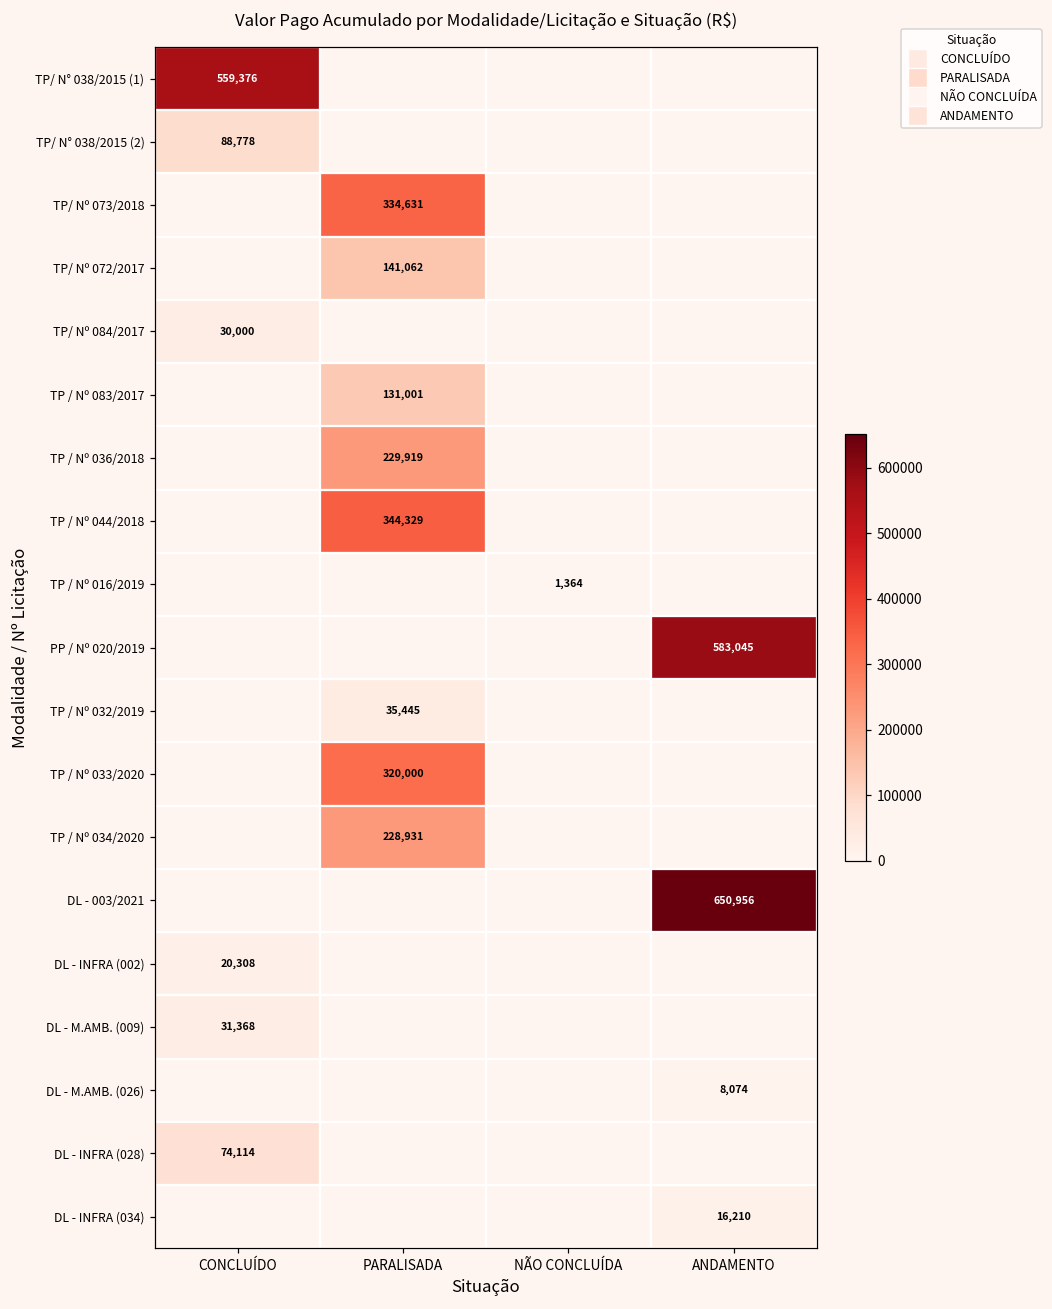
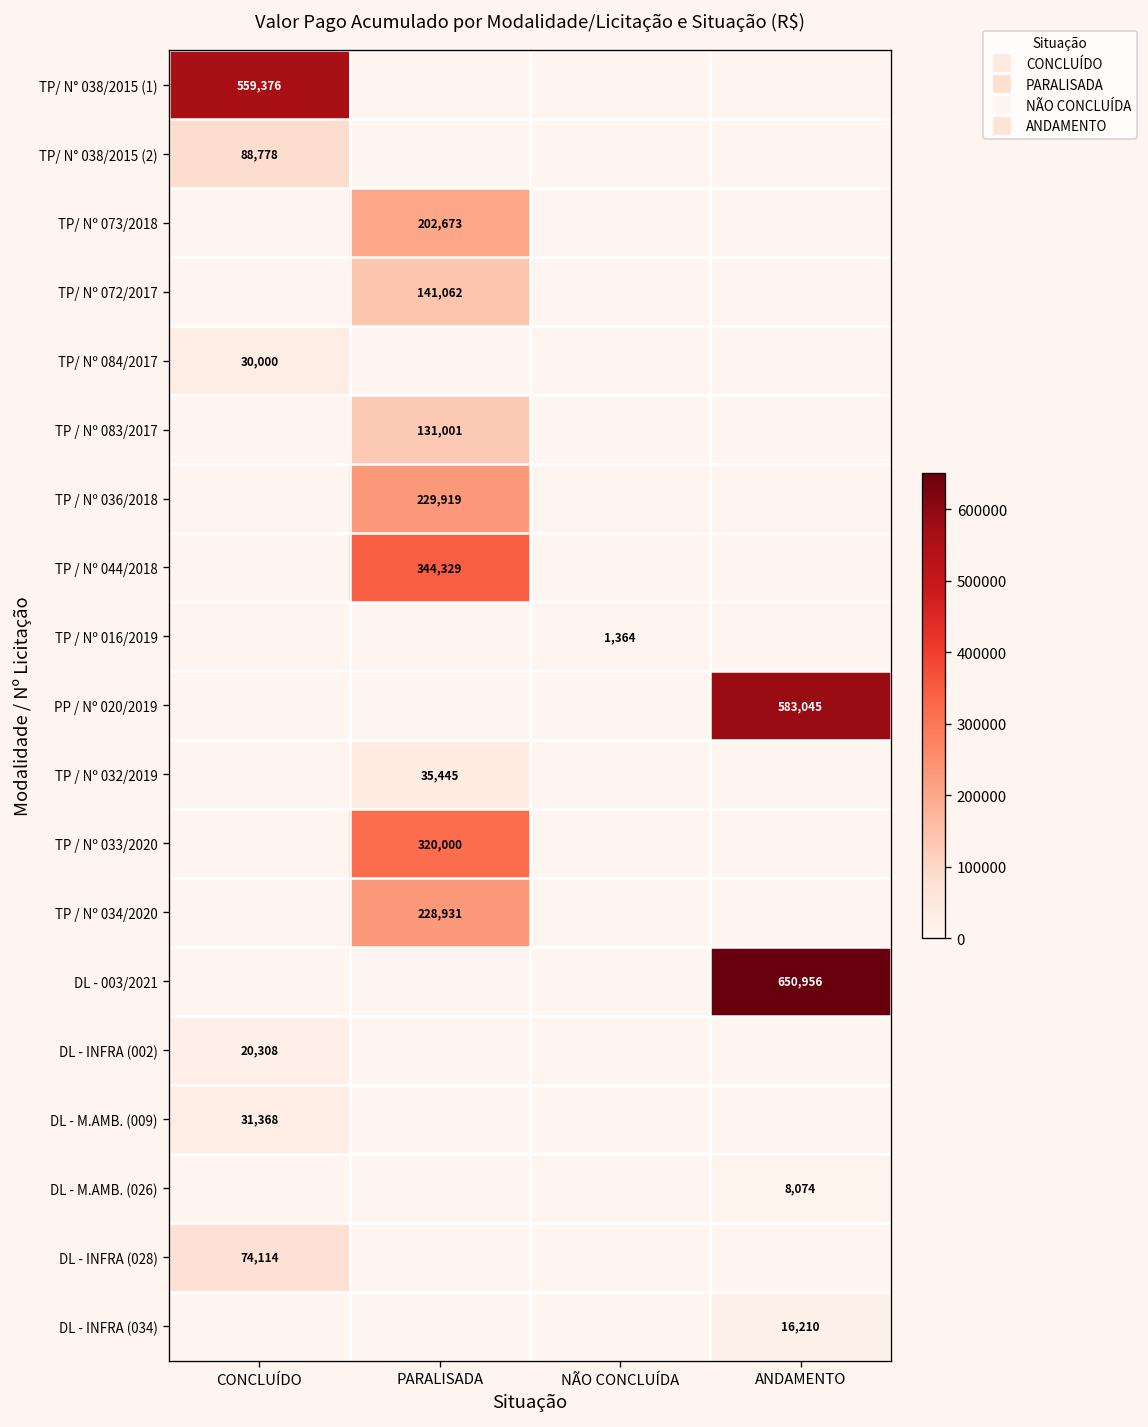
TP/ Nº 073/2018, PARALISADA: 334,631 -> 202,673
